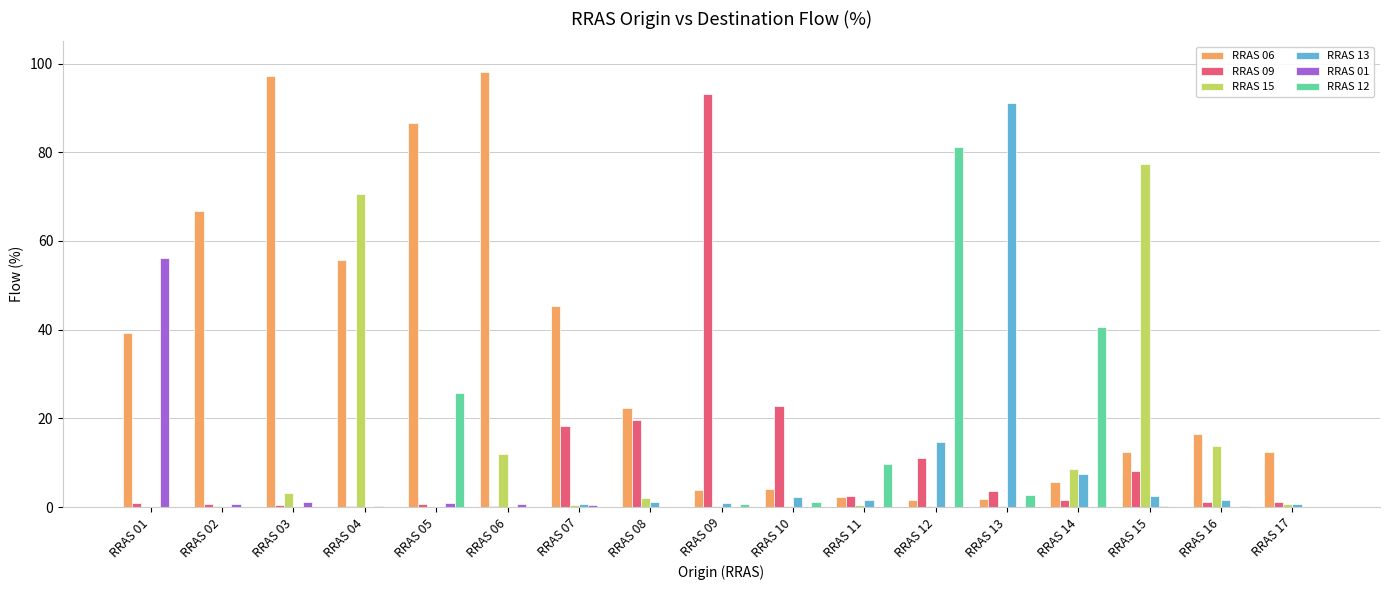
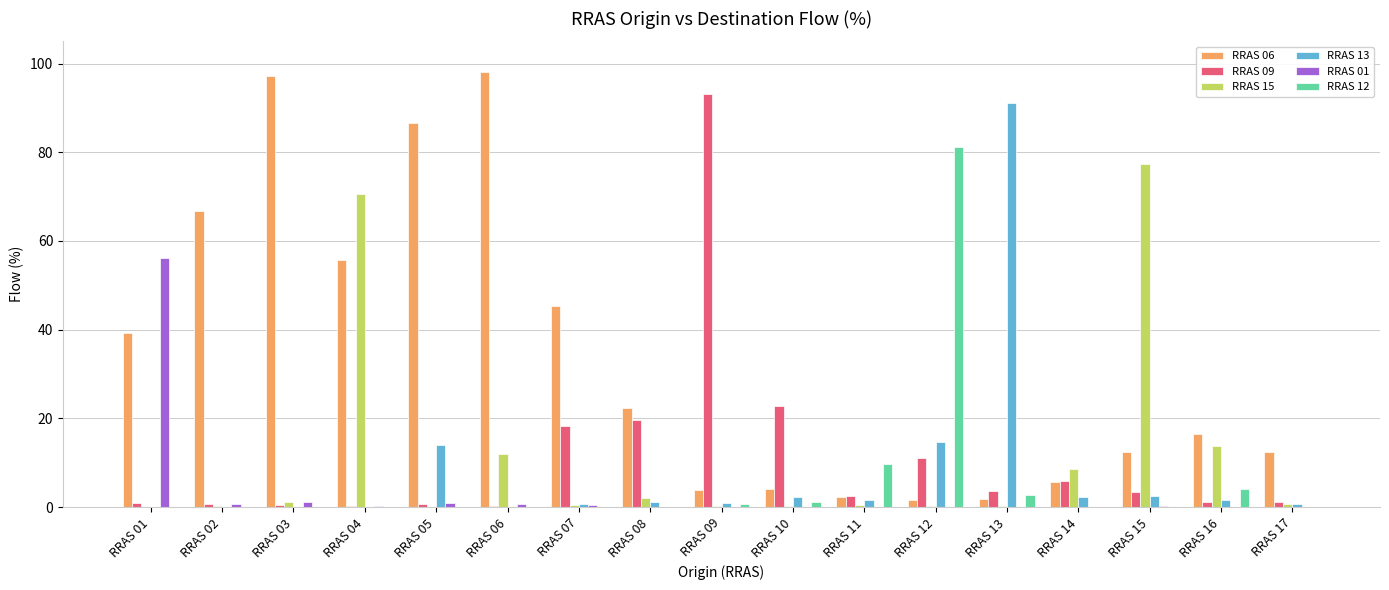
RRAS 15, RRAS 03: 3 -> 1
RRAS 13, RRAS 05: 0 -> 14
RRAS 12, RRAS 05: 26 -> 0
RRAS 09, RRAS 14: 2 -> 6
RRAS 13, RRAS 14: 7 -> 2
RRAS 12, RRAS 14: 41 -> 0
RRAS 09, RRAS 15: 8 -> 3
RRAS 12, RRAS 16: 0 -> 4
